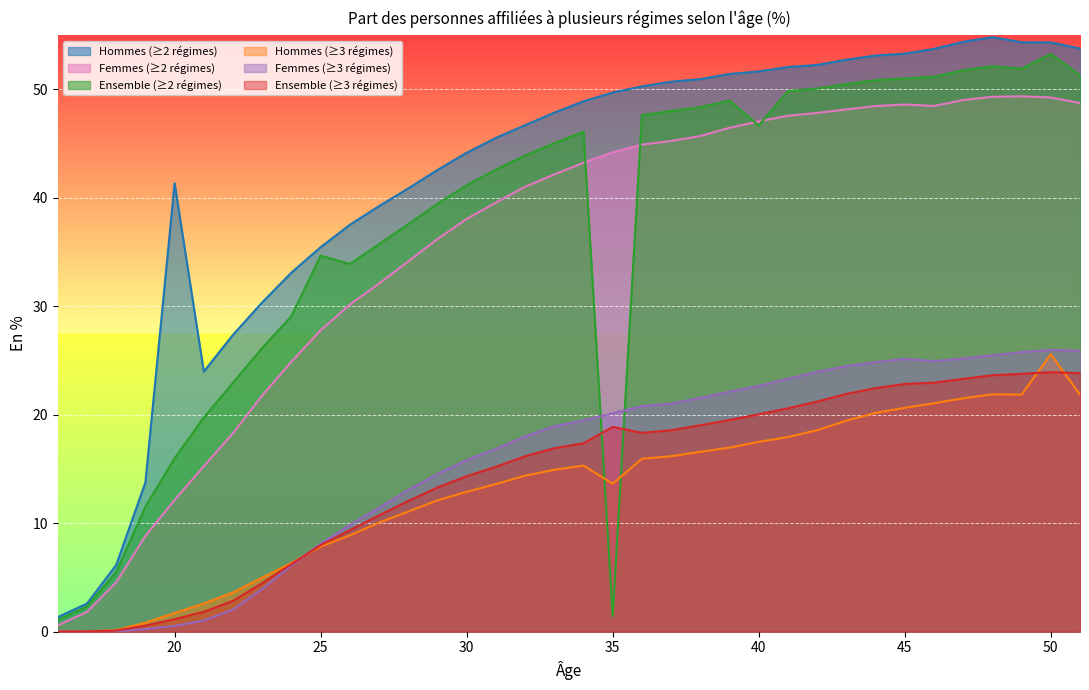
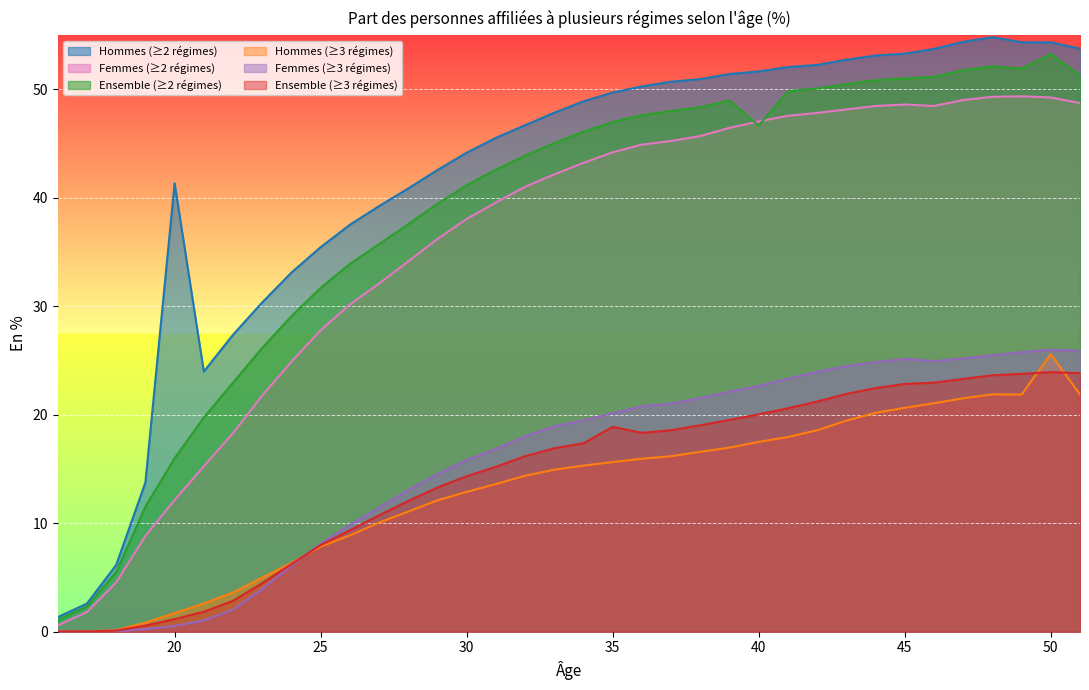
Ensemble (≥2 régimes), 25: 34.7 -> 31.7
Ensemble (≥2 régimes), 35: 1.4 -> 47.0
Hommes (≥3 régimes), 35: 13.7 -> 15.6
